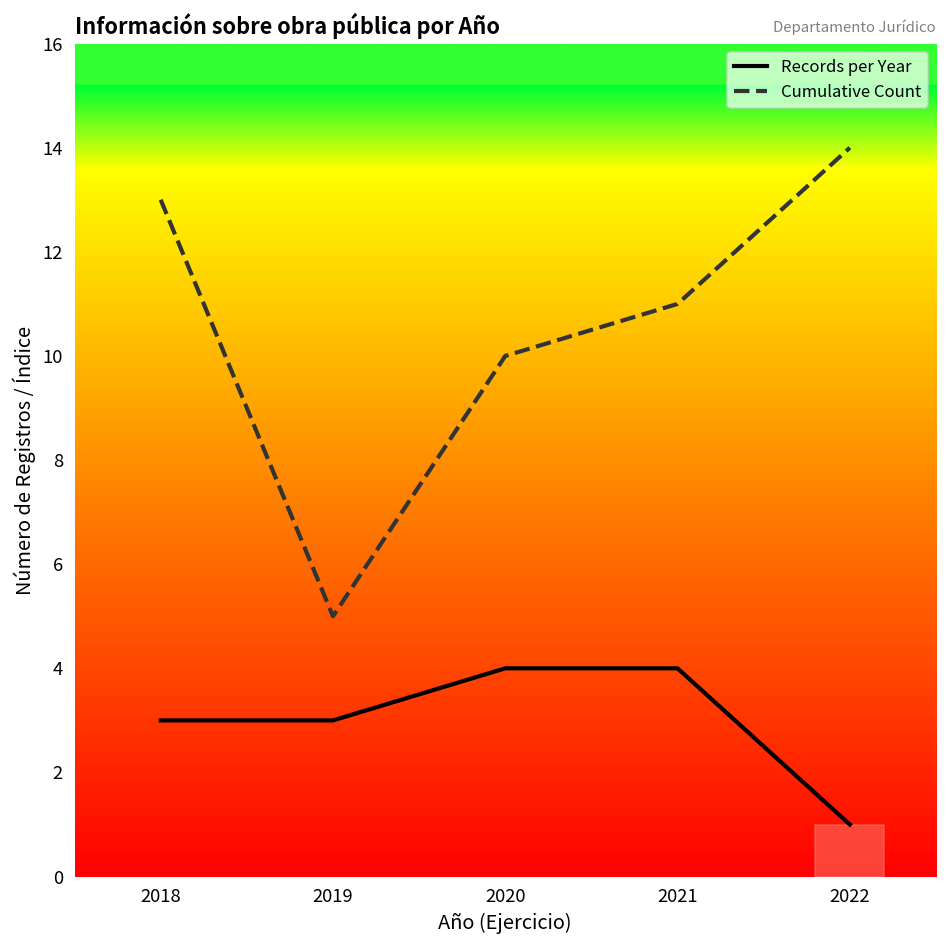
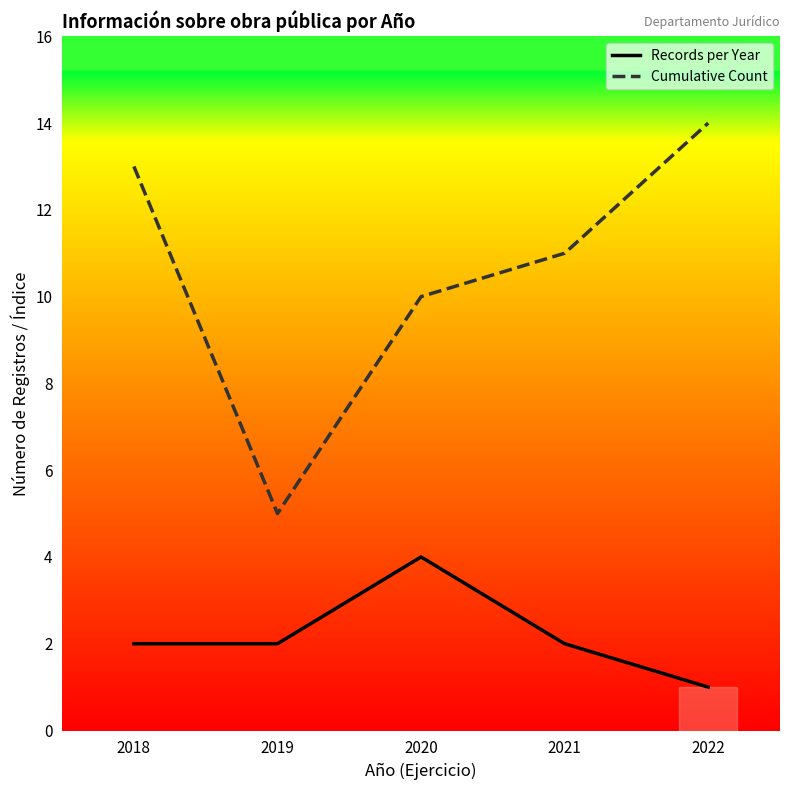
Records per Year, 2018: 3 -> 2
Records per Year, 2019: 3 -> 2
Records per Year, 2021: 4 -> 2
